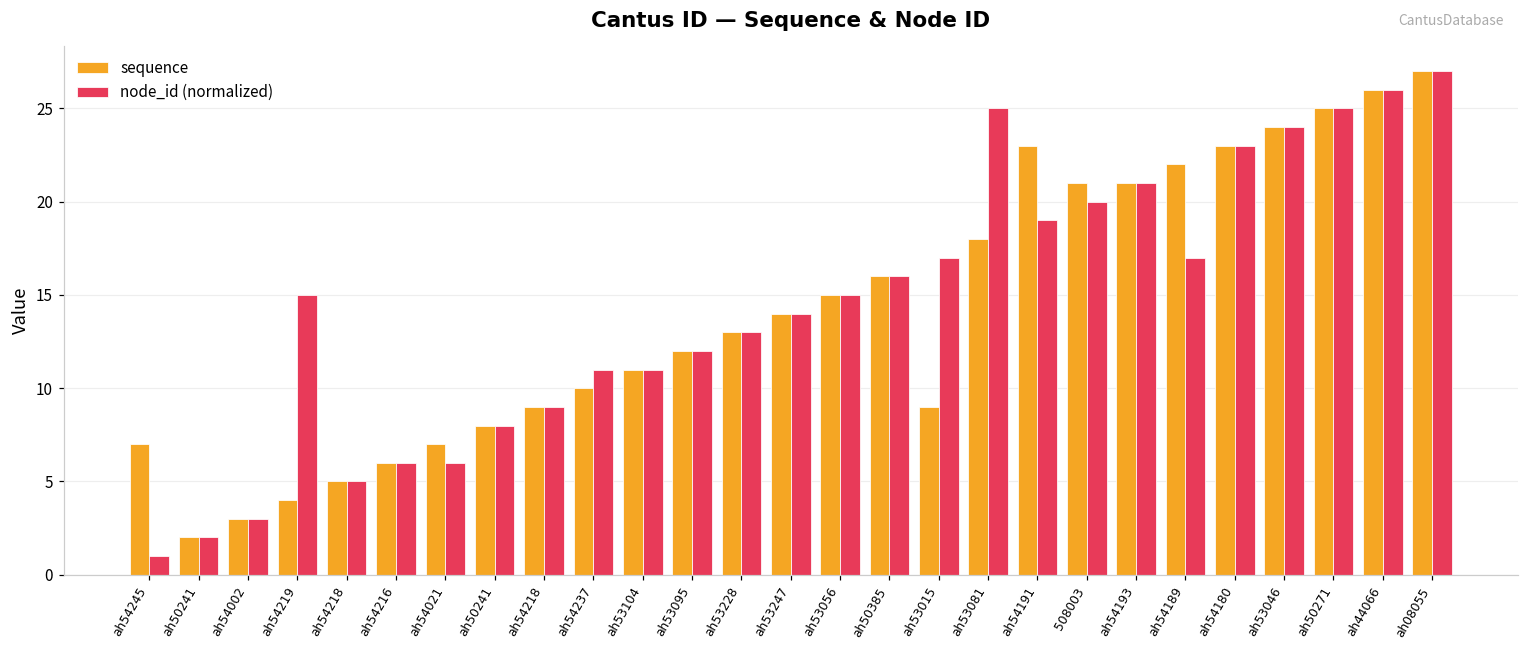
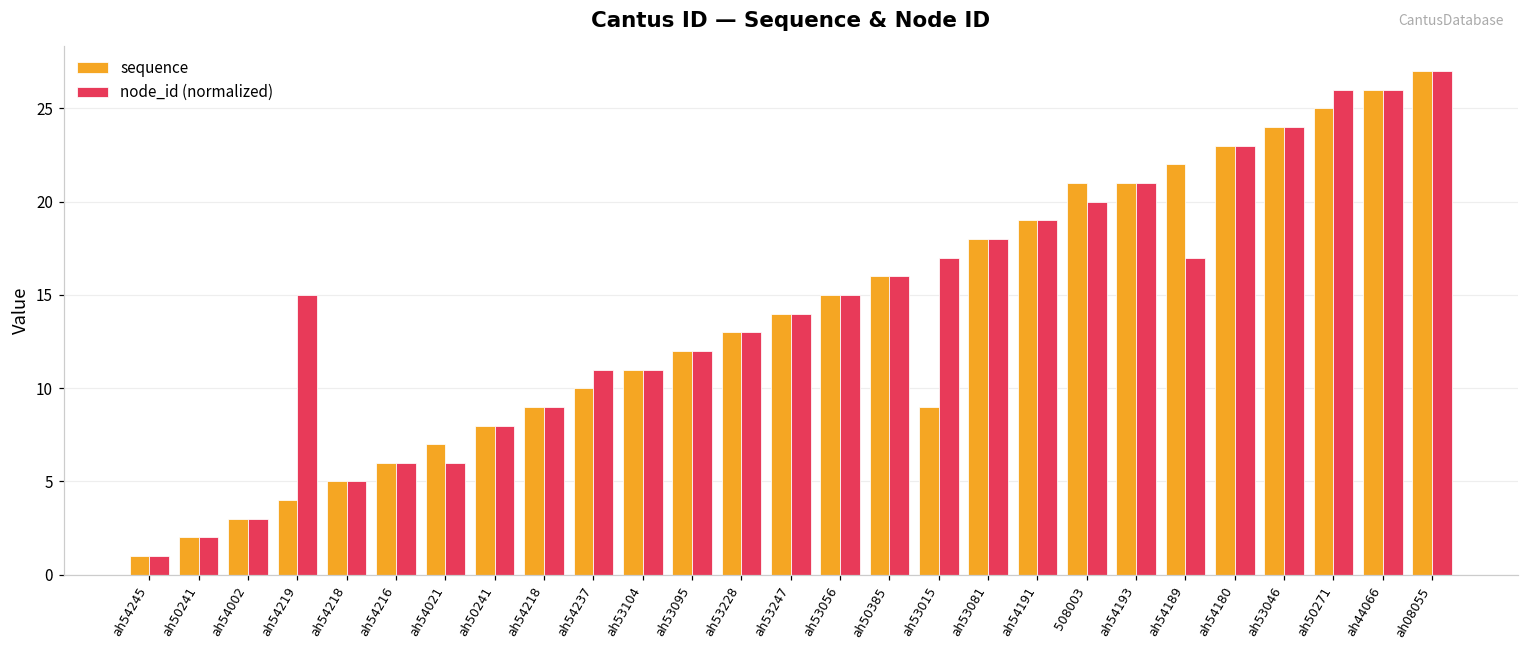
sequence, ah54245: 7 -> 1
node_id (normalized), ah53081: 25.0 -> 18.0
sequence, ah54191: 23 -> 19
node_id (normalized), ah50271: 25.0 -> 26.0
